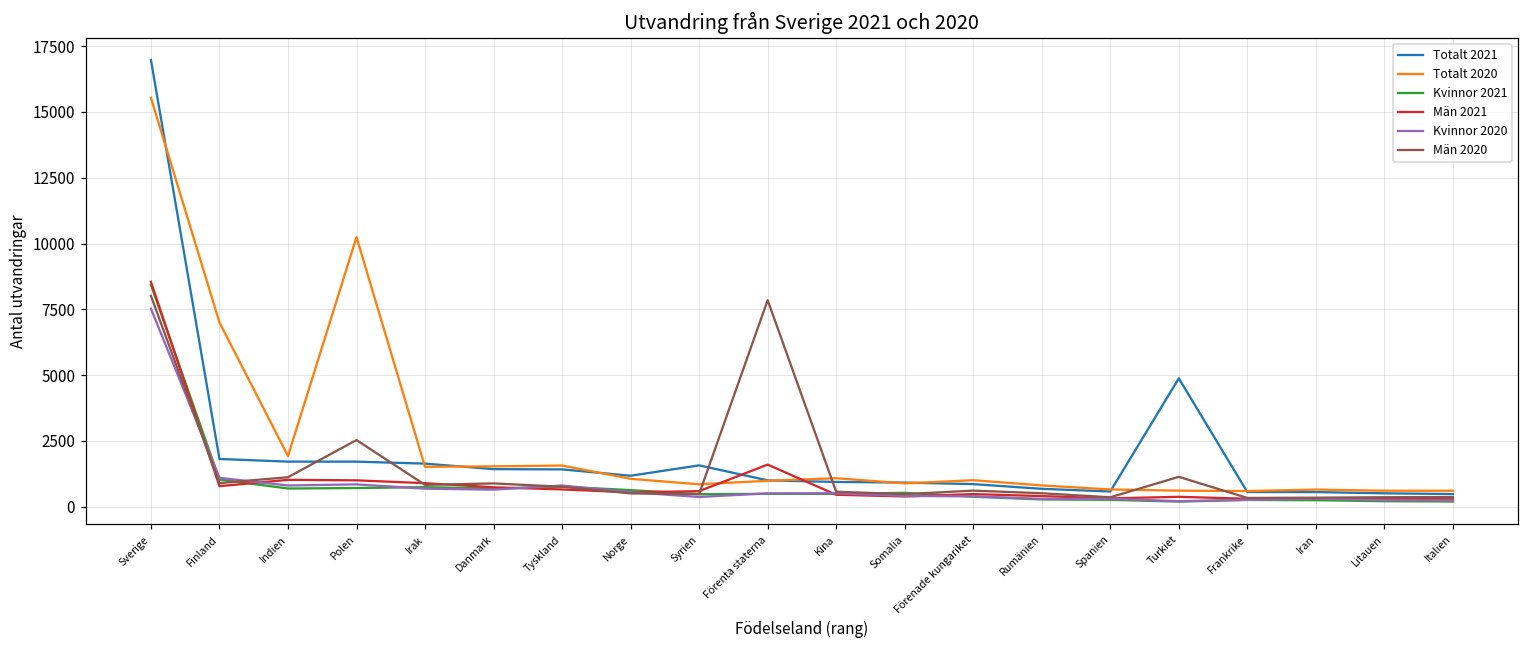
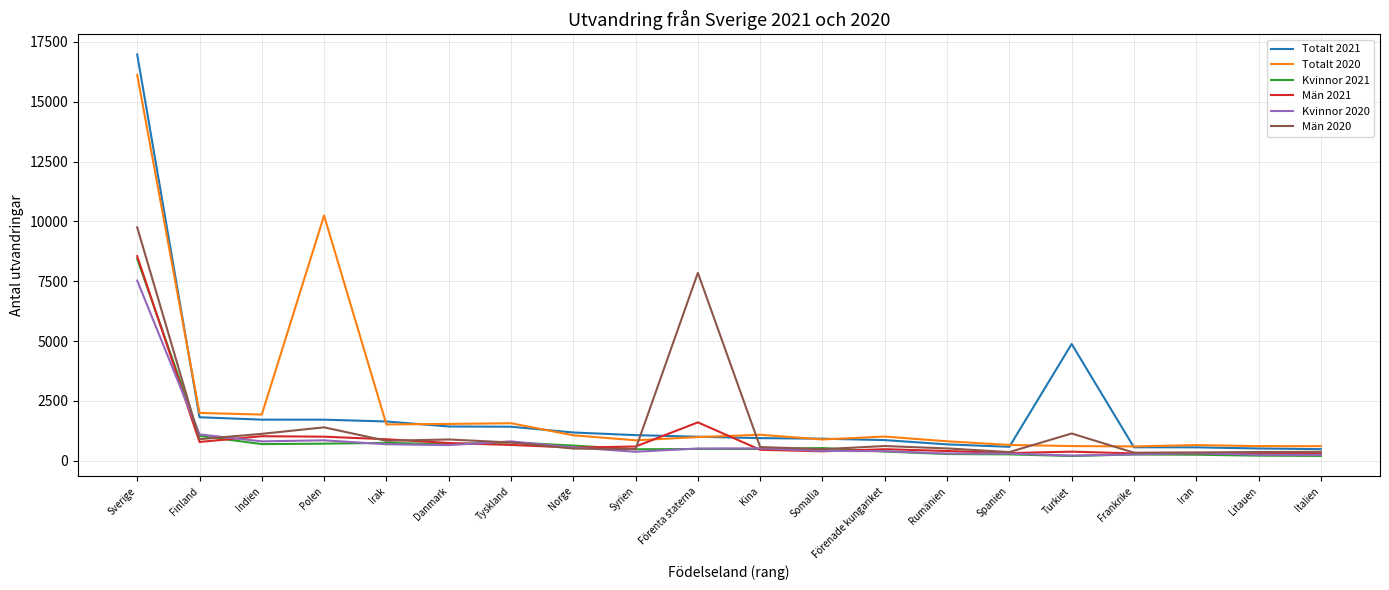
Totalt 2020, Sverige: 15500 -> 16100
Män 2020, Sverige: 8000 -> 9800
Totalt 2020, Finland: 7000 -> 2000
Män 2020, Polen: 2500 -> 1400
Totalt 2021, Syrien: 1600 -> 1100
